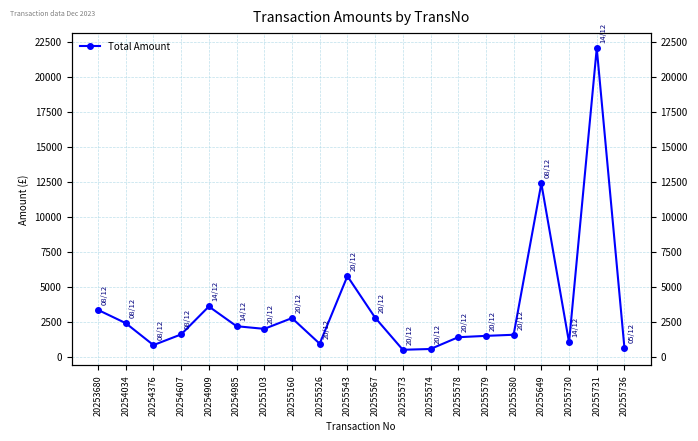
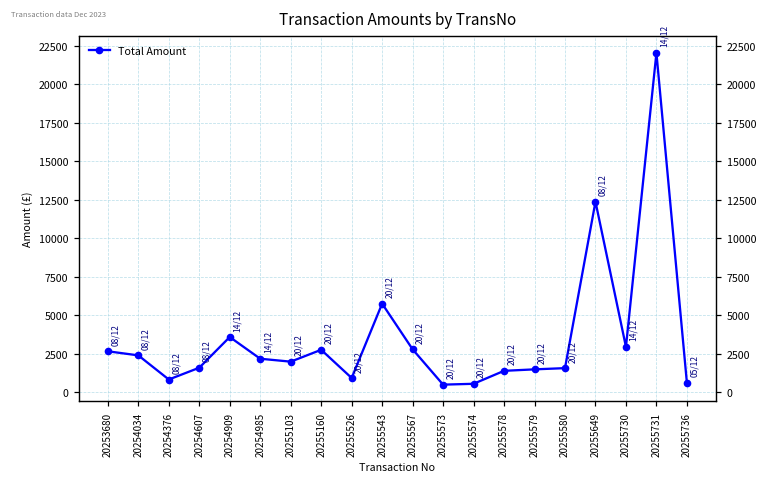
20253680: 3400 -> 2700
20255730: 1000 -> 3000
